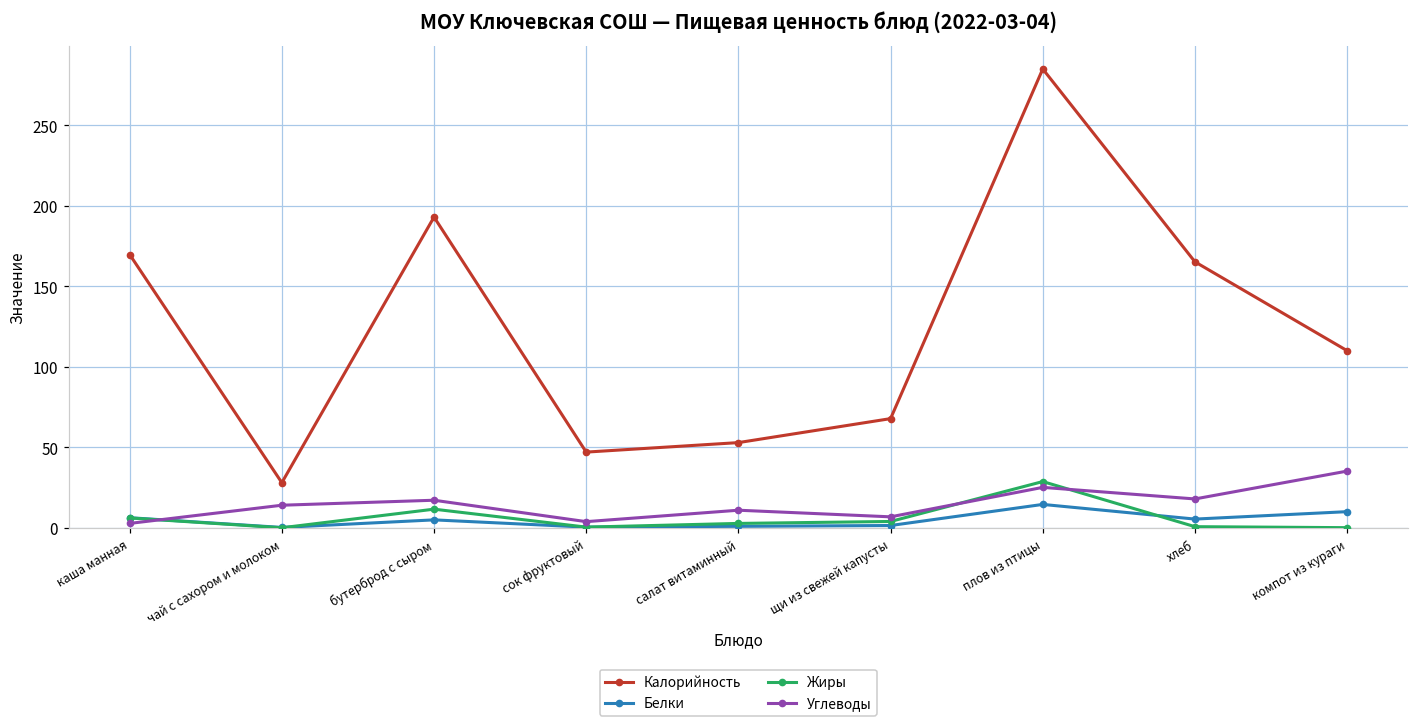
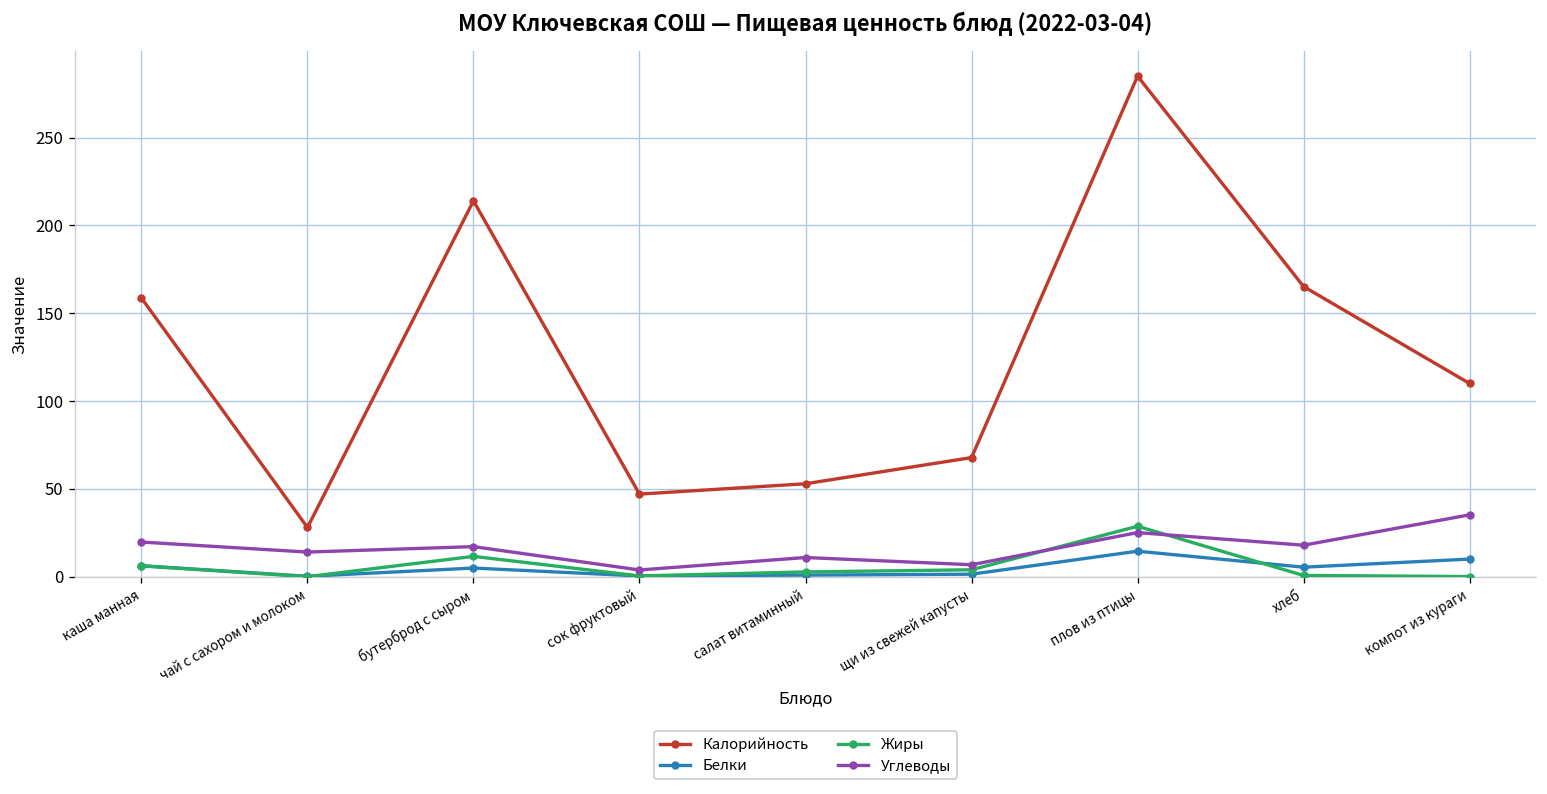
Калорийность, каша манная: 170 -> 159
Углеводы, каша манная: 3 -> 20
Калорийность, бутерброд с сыром: 193 -> 214
